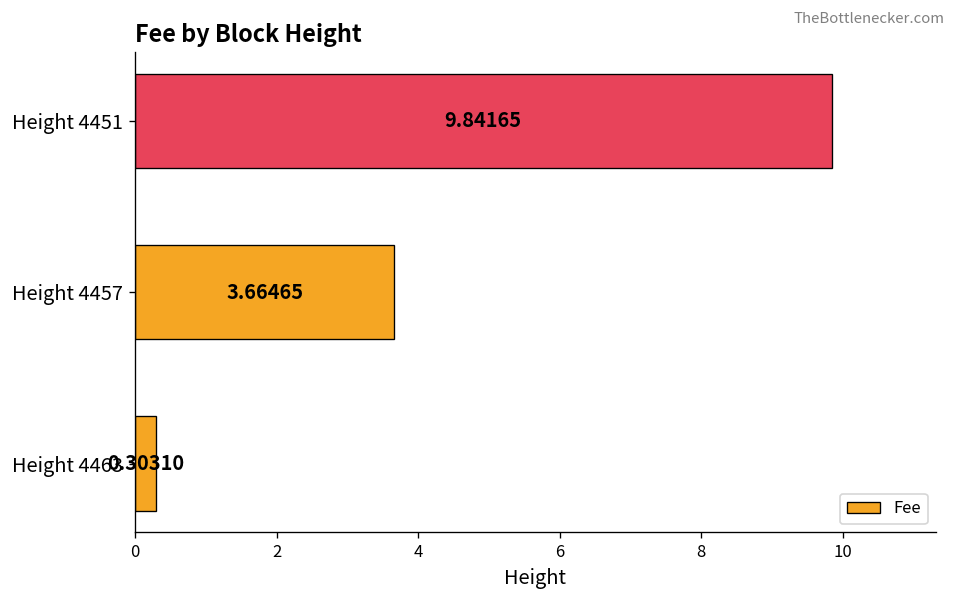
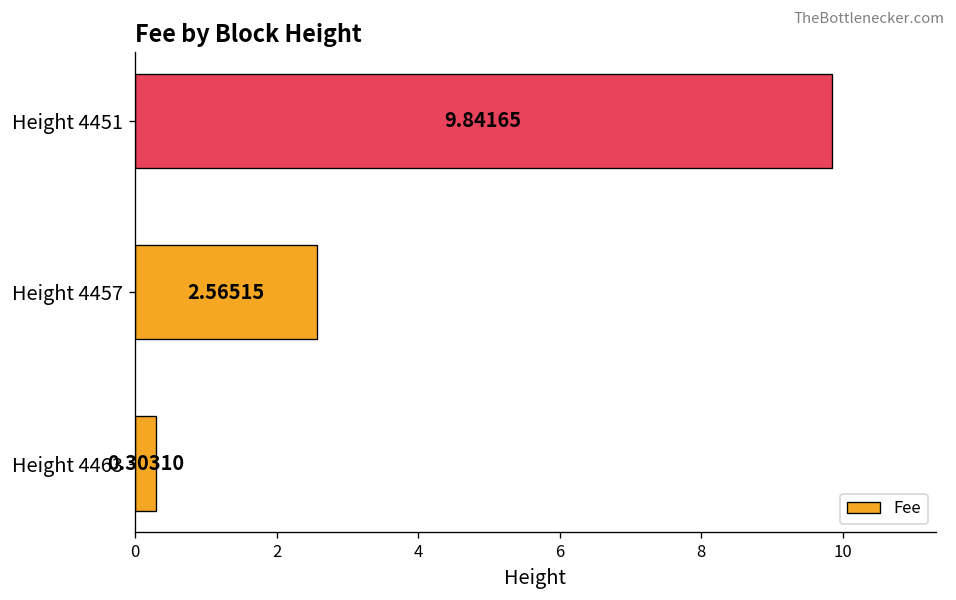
Height 4457: 3.66465 -> 2.56515
